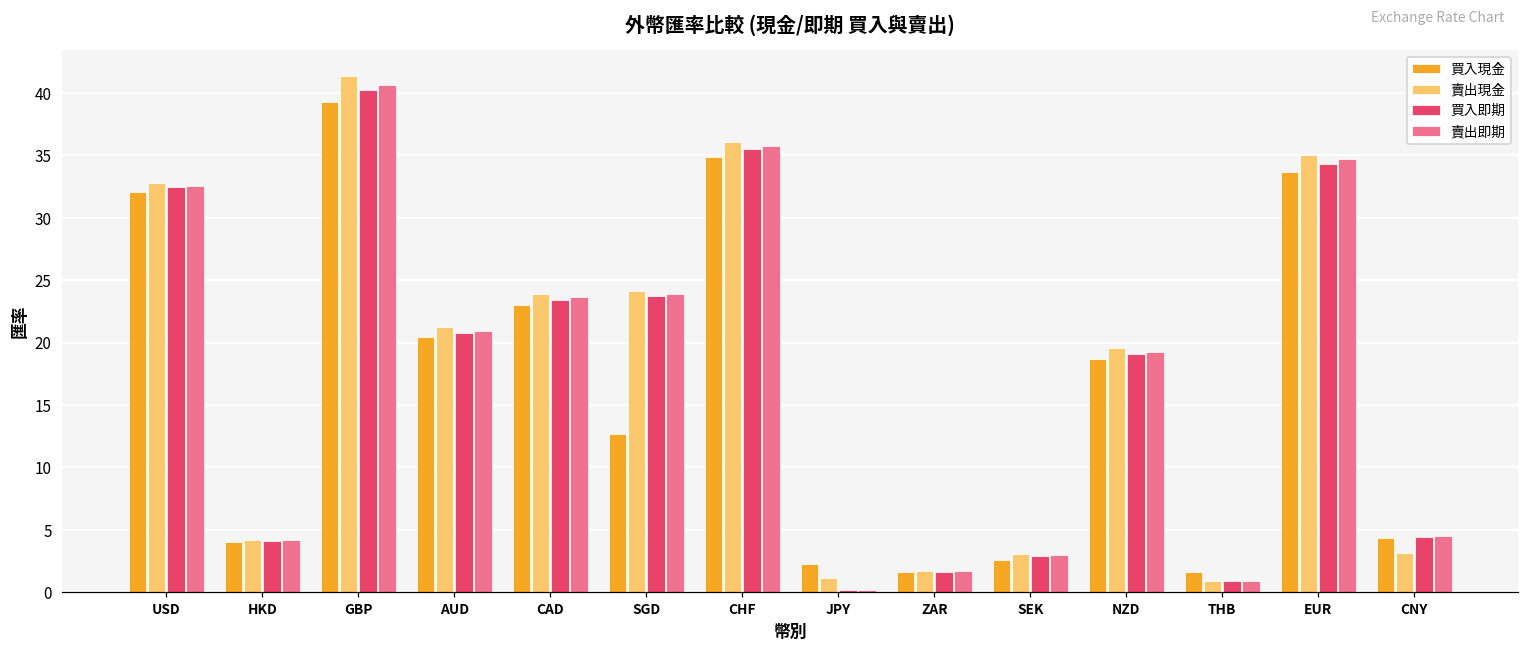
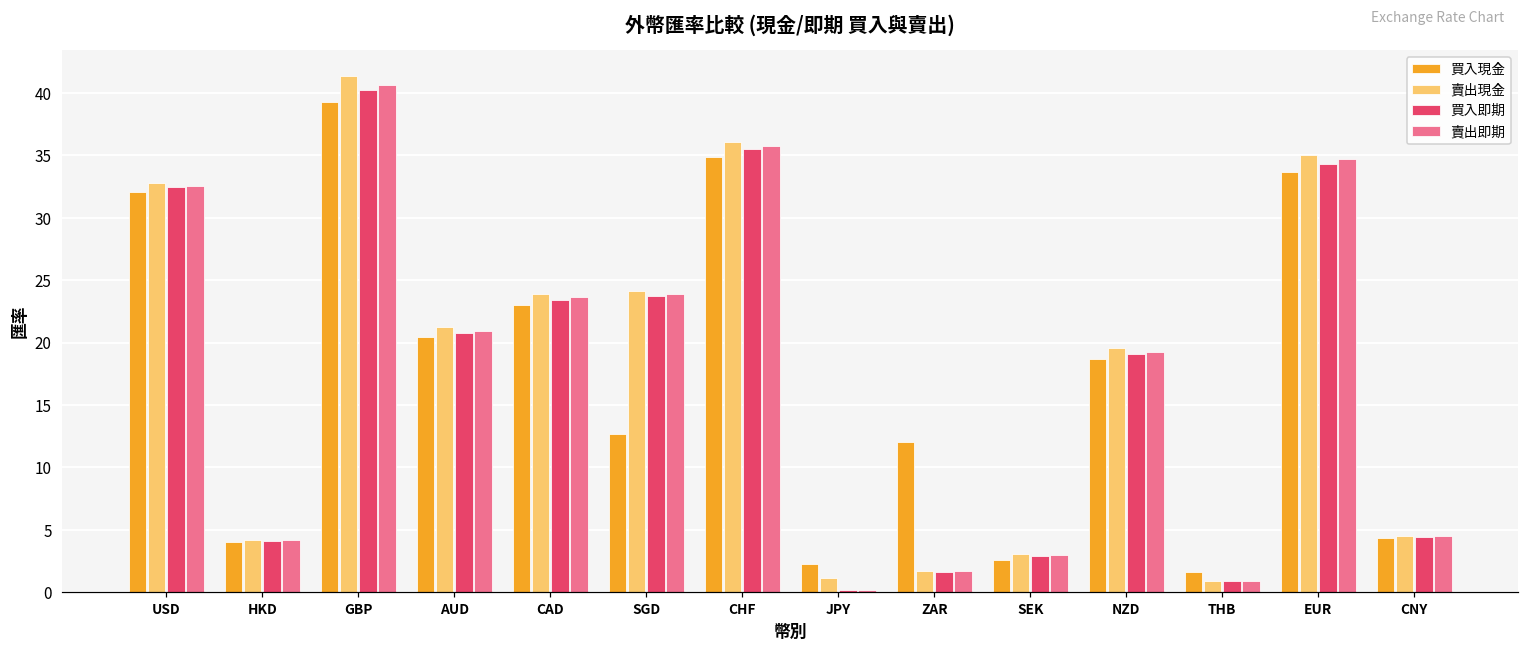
買入現金, ZAR: 1.7 -> 12.0
賣出現金, CNY: 3.2 -> 4.5
